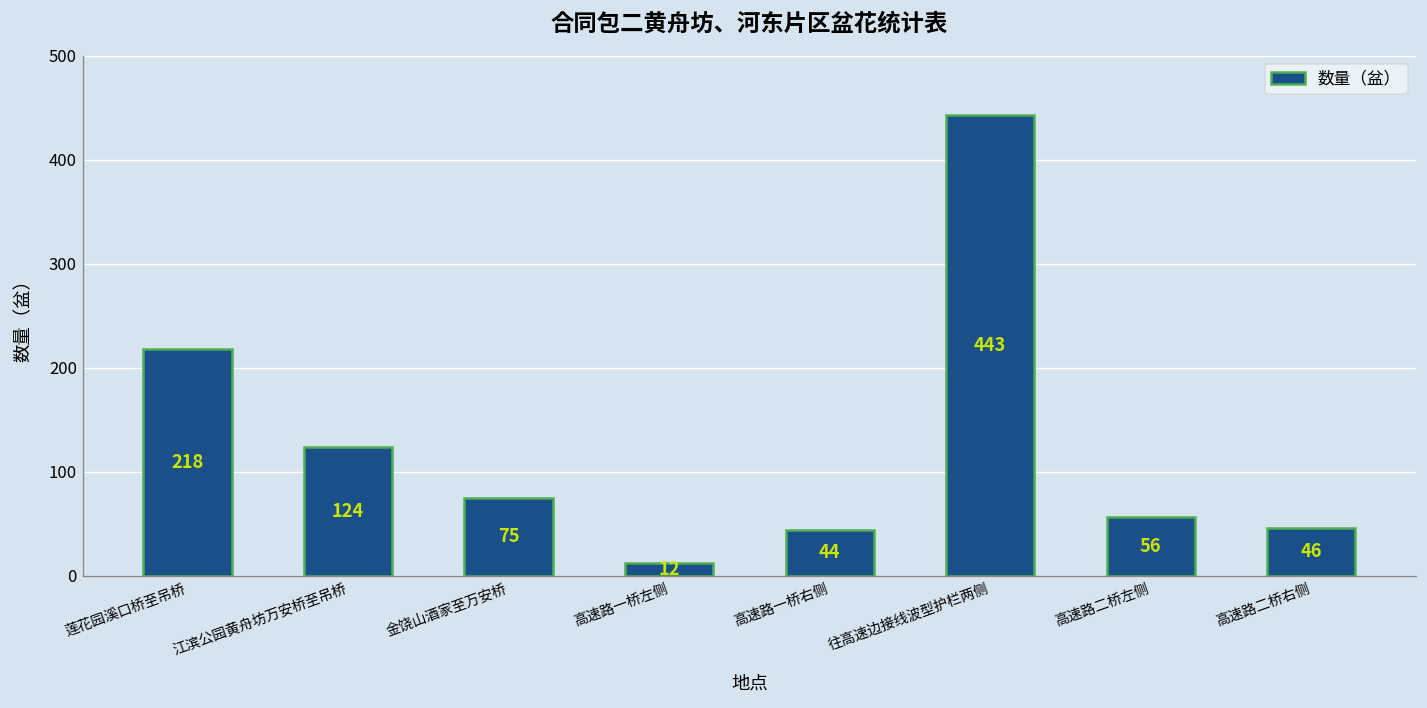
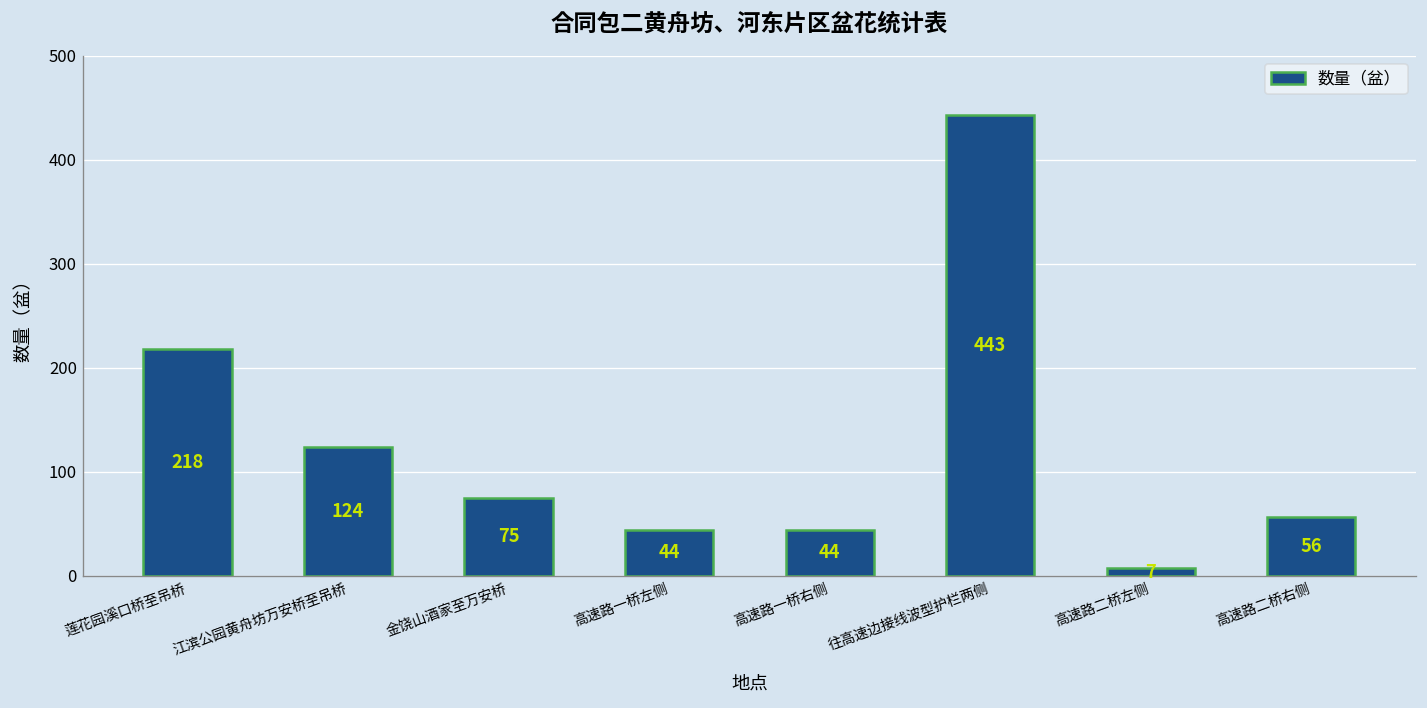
高速路一桥左侧: 12 -> 44
高速路二桥左侧: 56 -> 7
高速路二桥右侧: 46 -> 56
